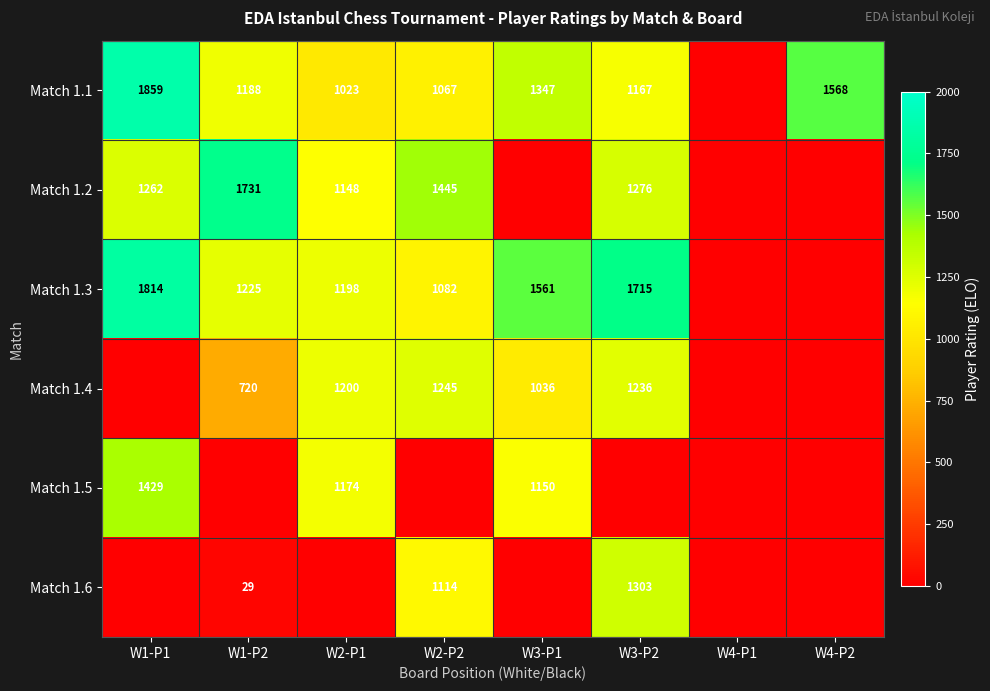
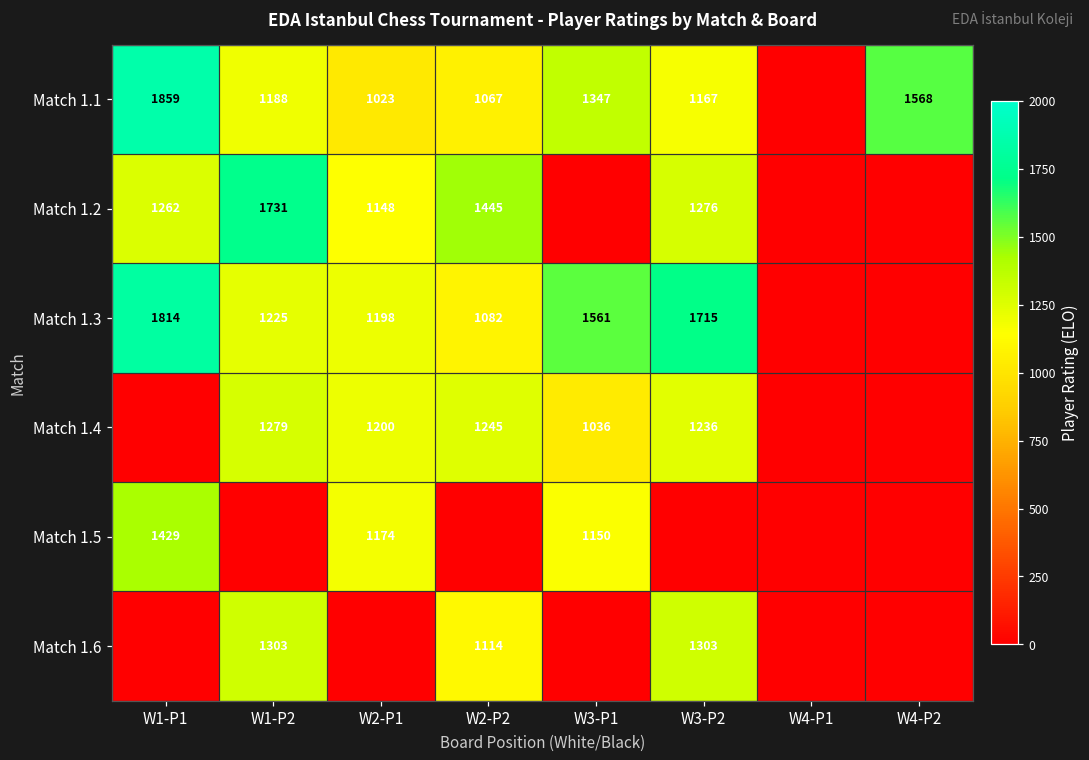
Match 1.4, W1-P2: 720 -> 1279
Match 1.6, W1-P2: 29 -> 1303
